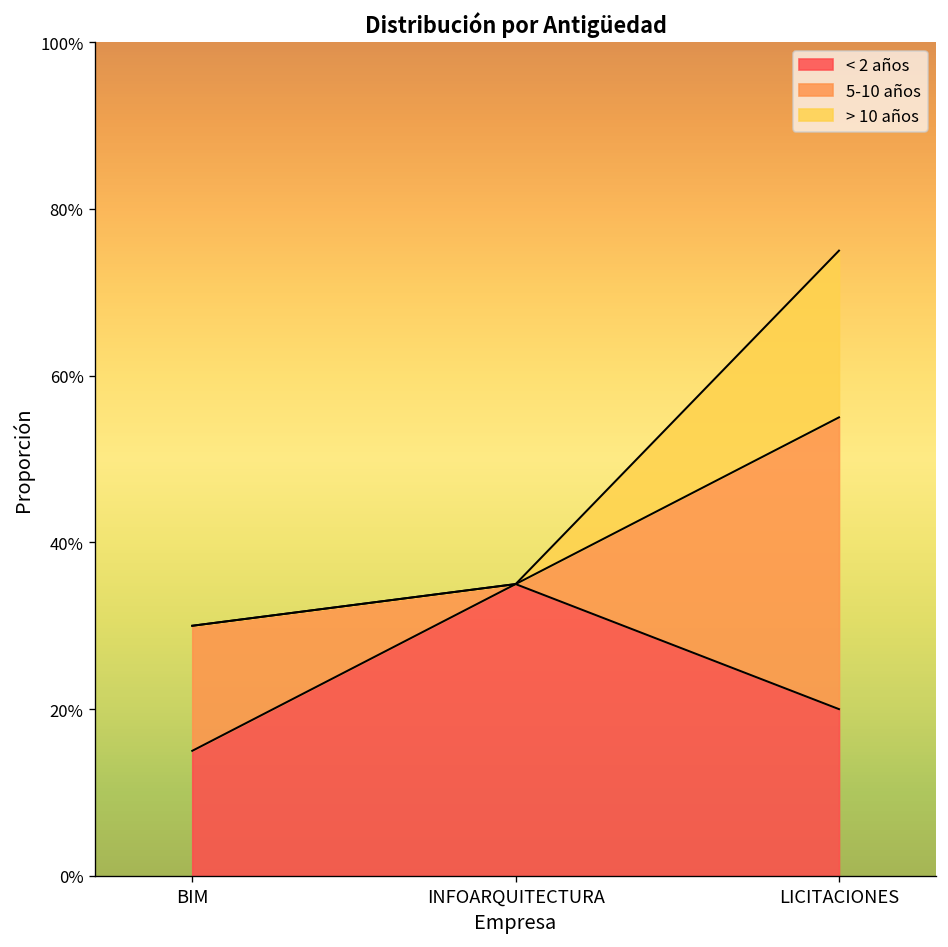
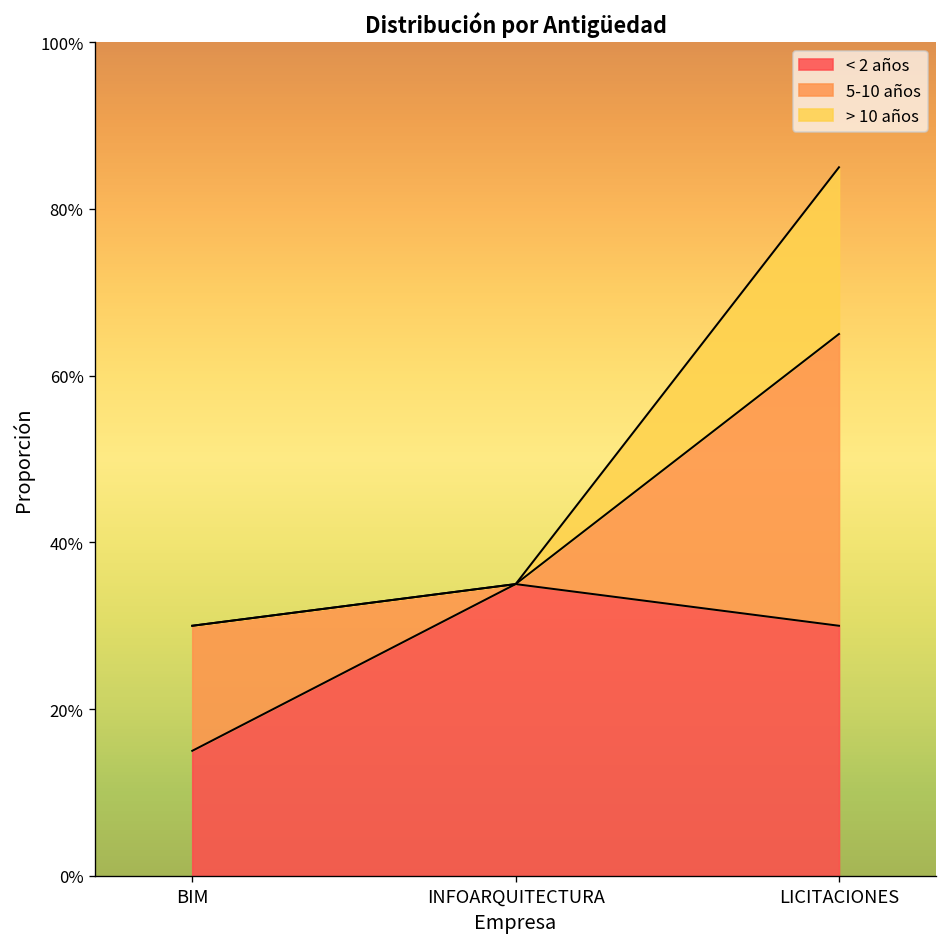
< 2 años, LICITACIONES: 20% -> 30%
